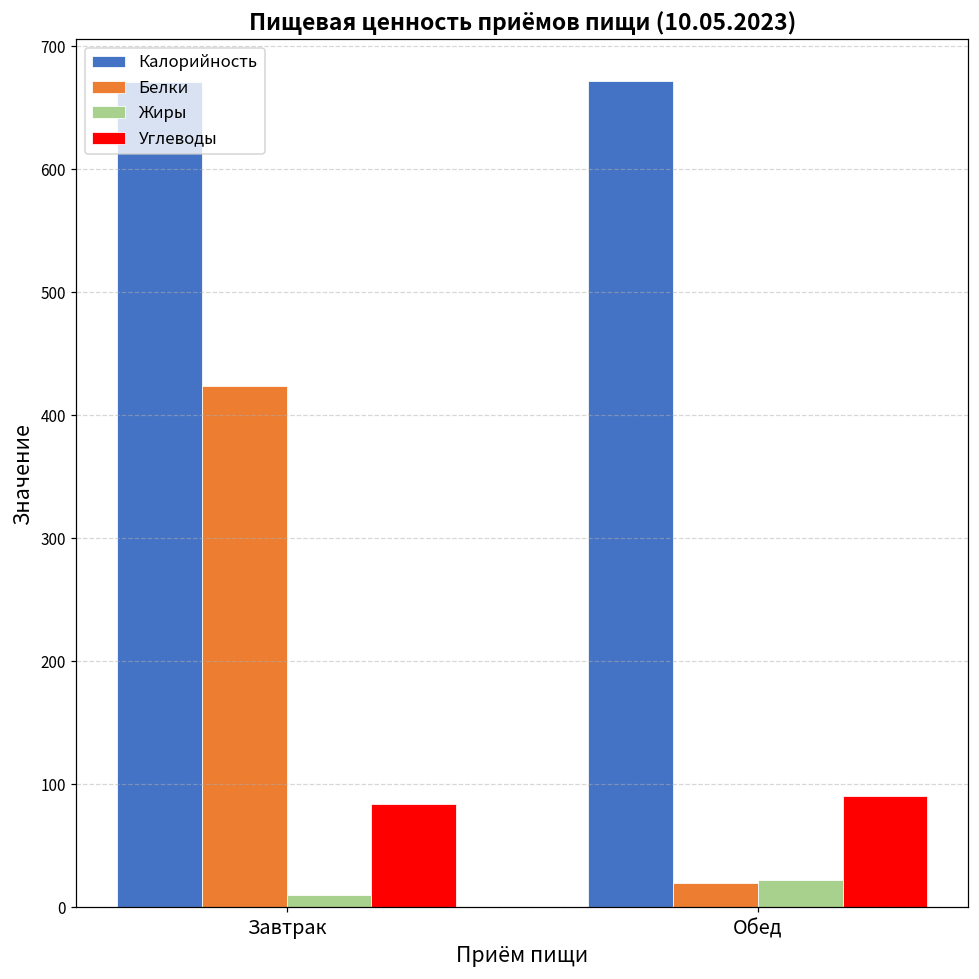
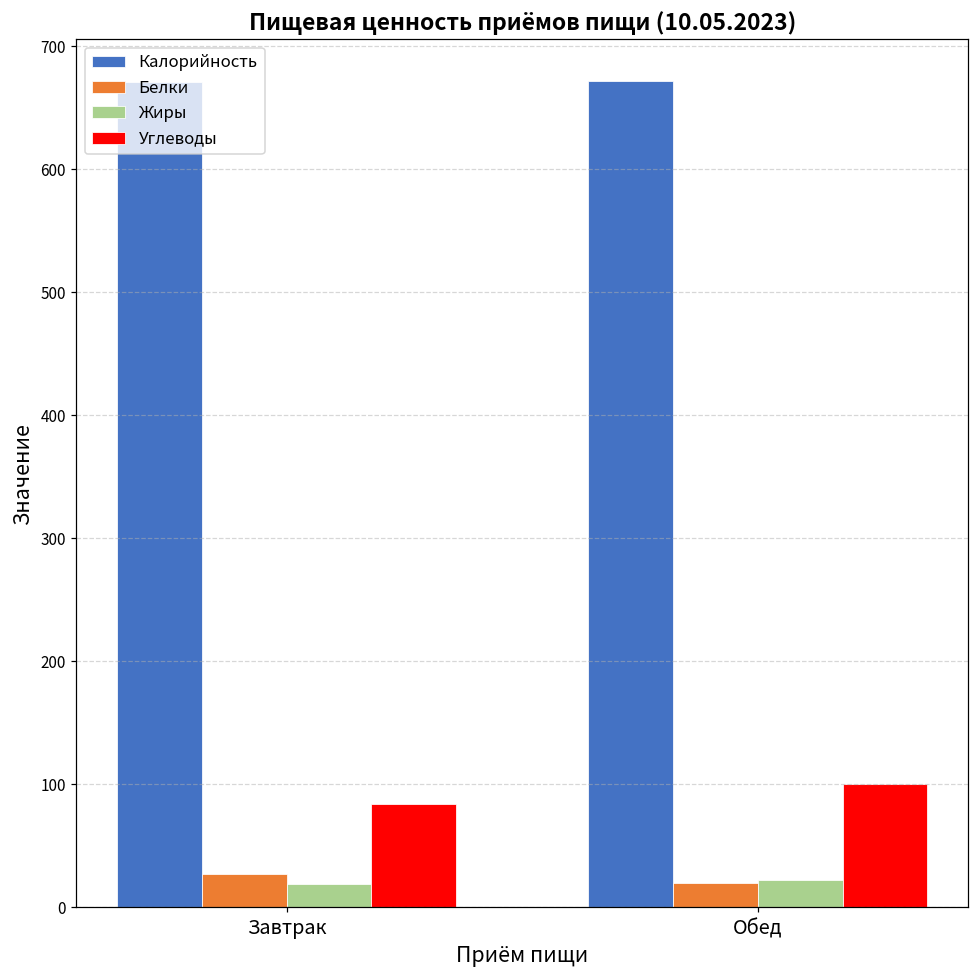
Белки, Завтрак: 423 -> 27
Жиры, Завтрак: 10 -> 19
Углеводы, Обед: 90 -> 101
